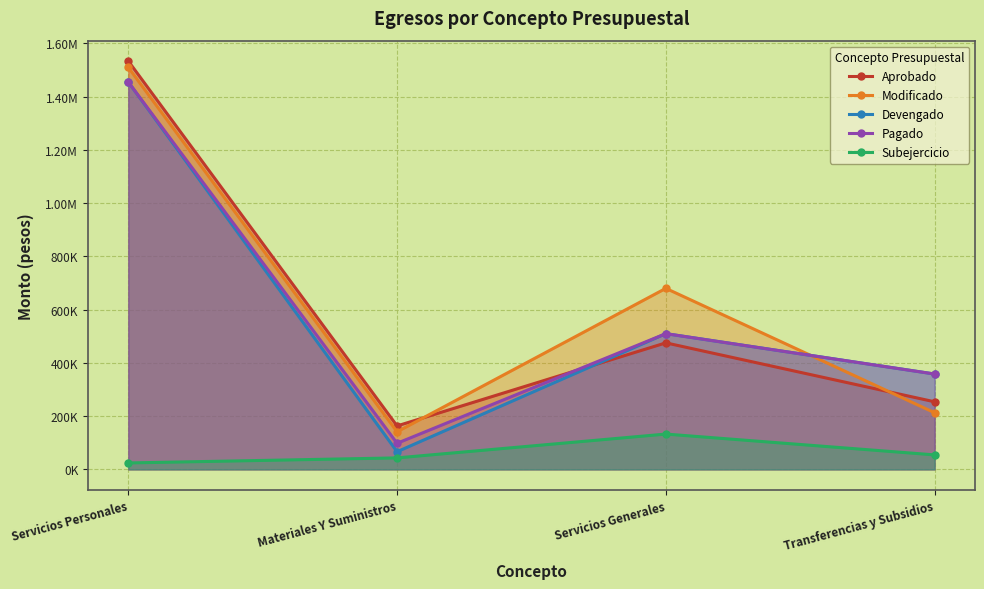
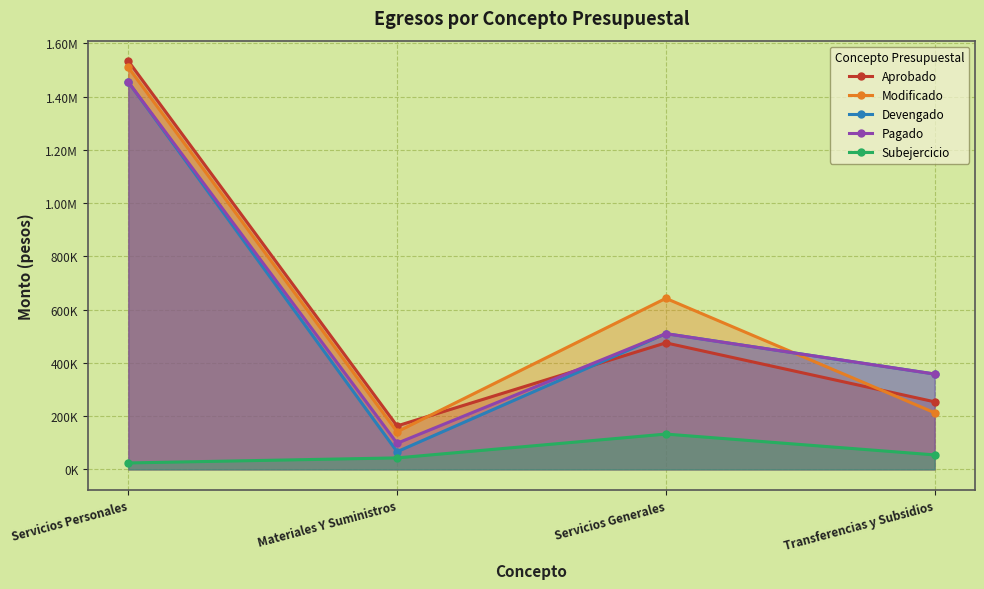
Modificado, Servicios Generales: 680000 -> 640000
